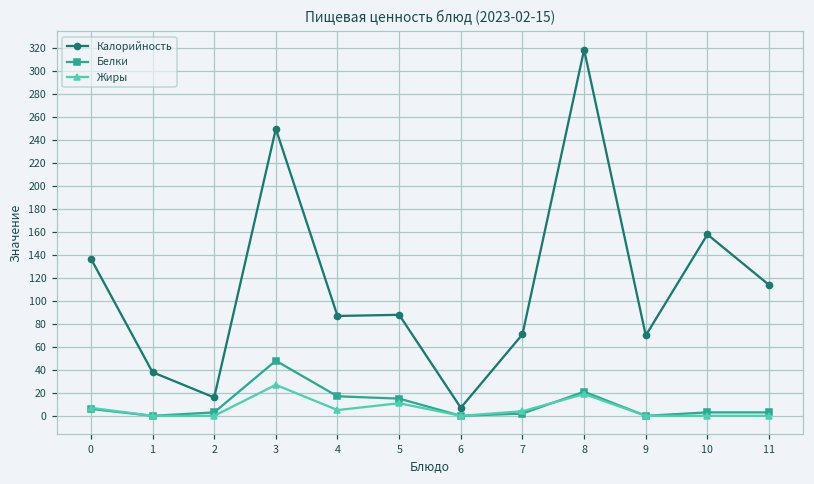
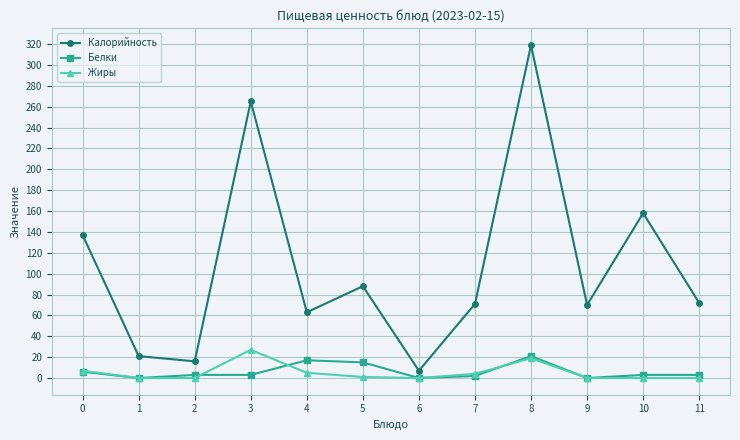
Калорийность, 1: 38 -> 21
Калорийность, 3: 250 -> 265
Белки, 3: 48 -> 3
Калорийность, 4: 87 -> 63
Жиры, 5: 11 -> 1
Калорийность, 11: 114 -> 72
